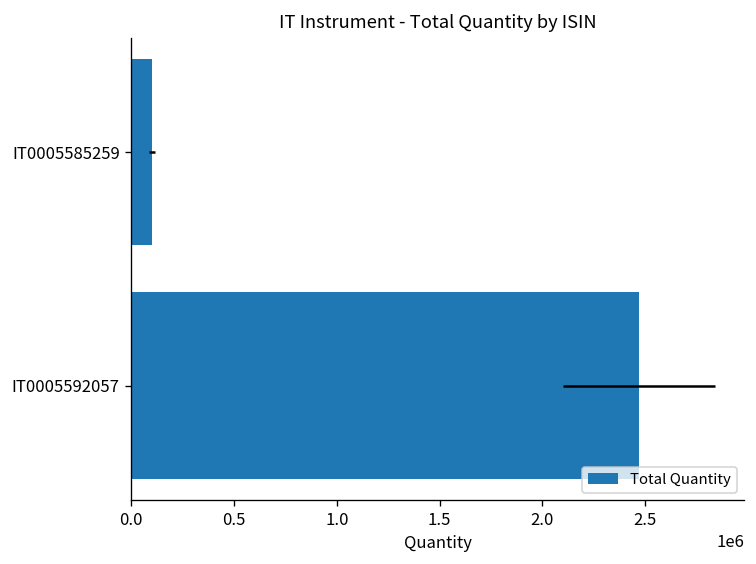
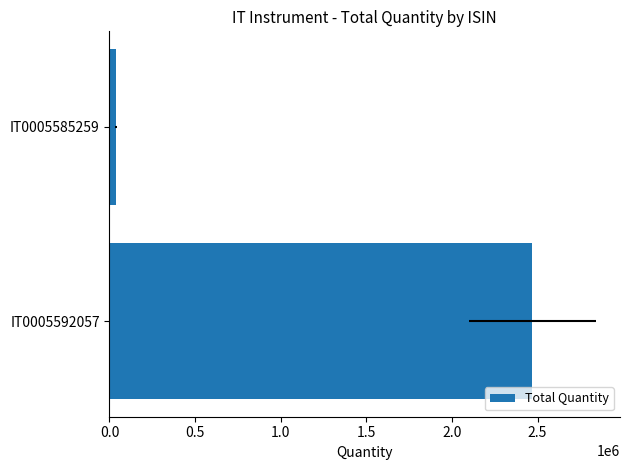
IT0005585259: 100000 -> 40000
